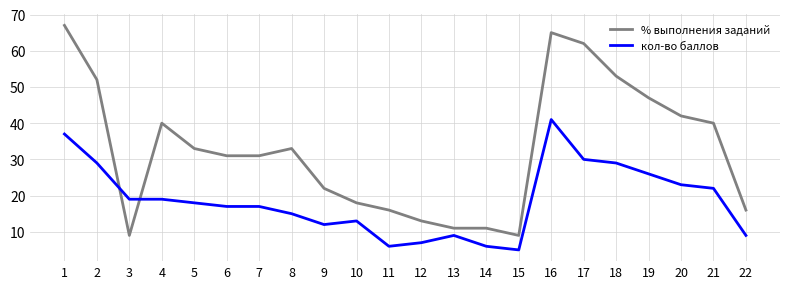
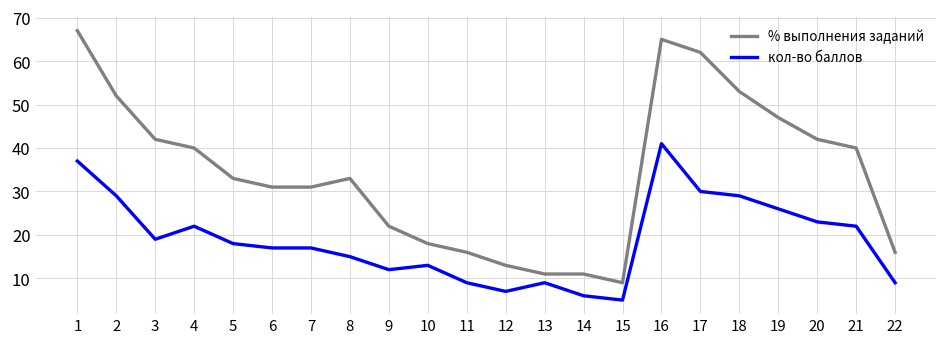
% выполнения заданий, 3: 9 -> 42
кол-во баллов, 4: 19 -> 22
кол-во баллов, 11: 6 -> 9
